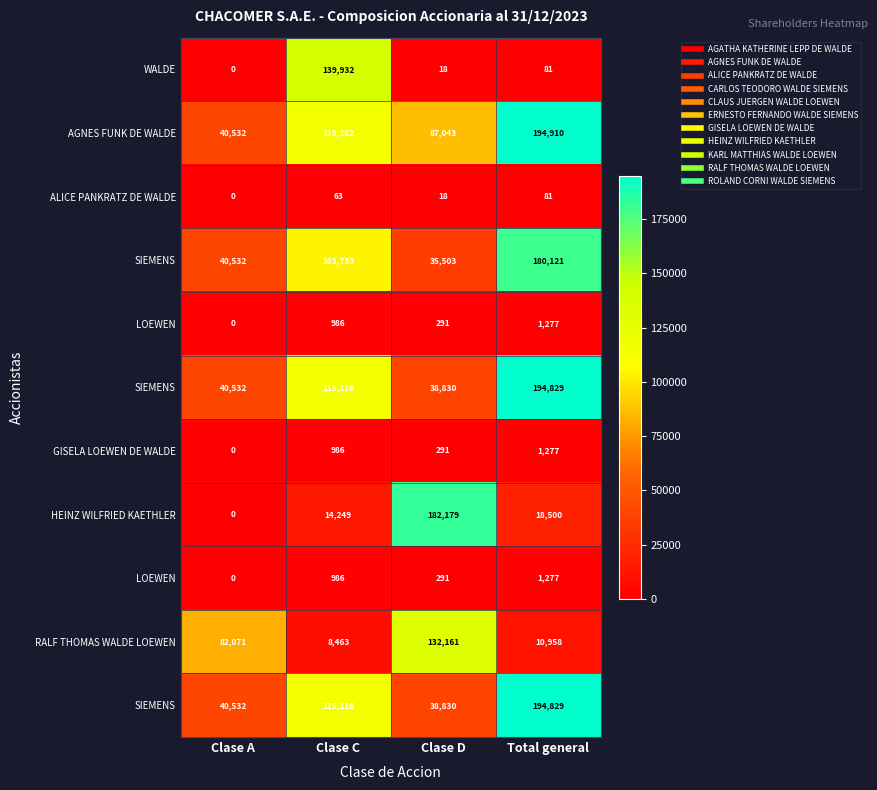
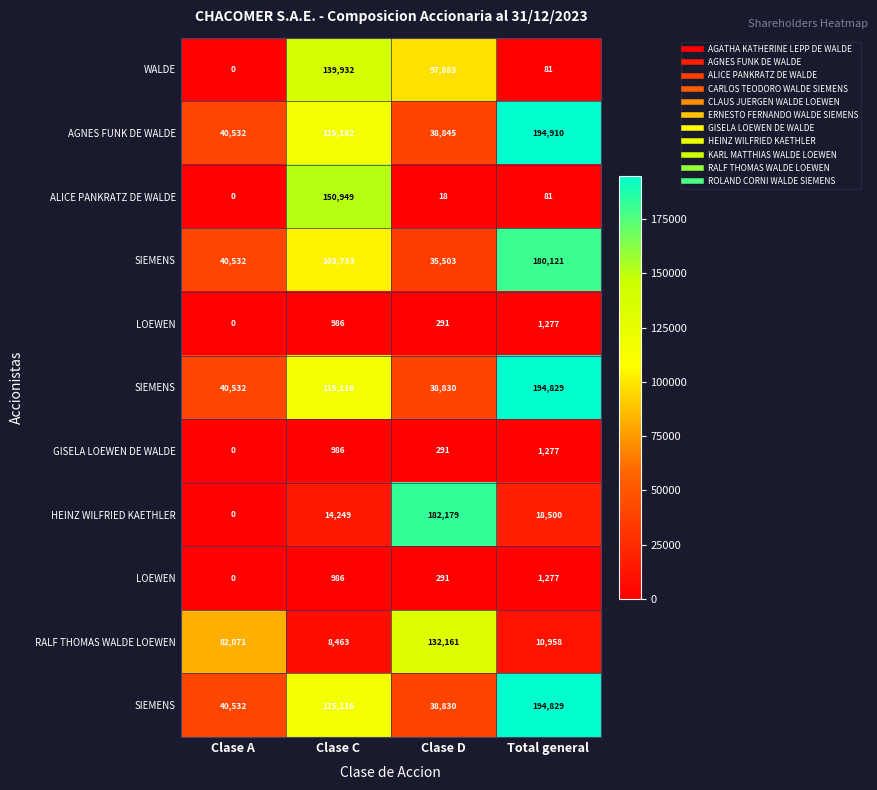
WALDE, Clase D: 18 -> 97,883
AGNES FUNK DE WALDE, Clase D: 87,043 -> 38,845
ALICE PANKRATZ DE WALDE, Clase C: 63 -> 150,949
